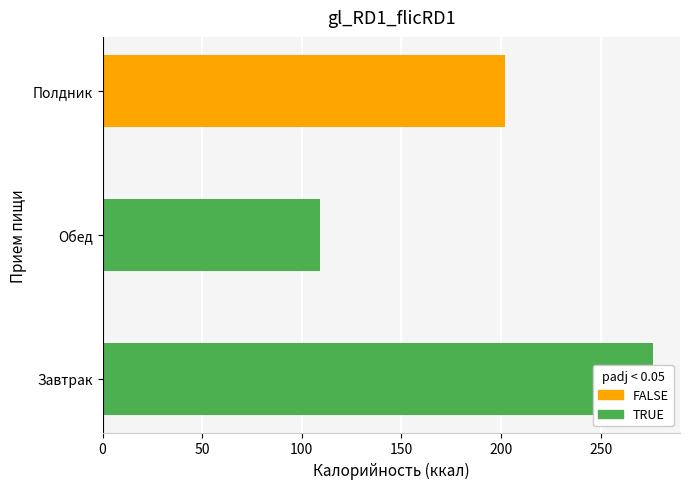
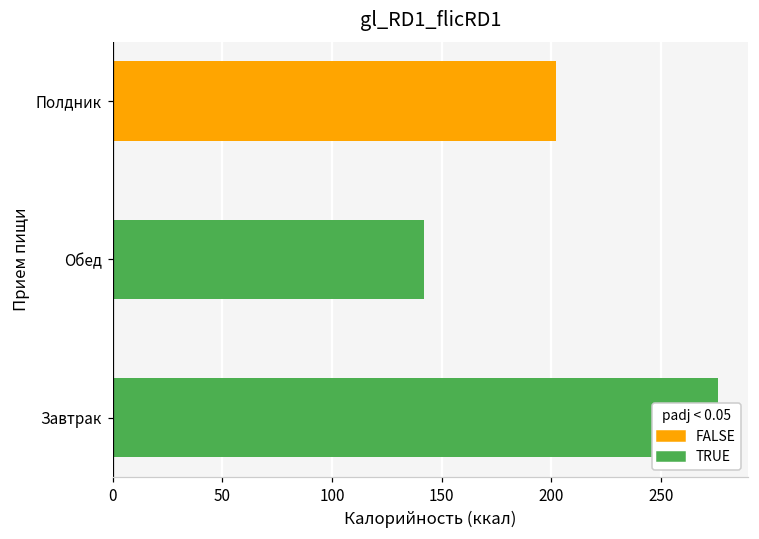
Обед: 109 -> 142
